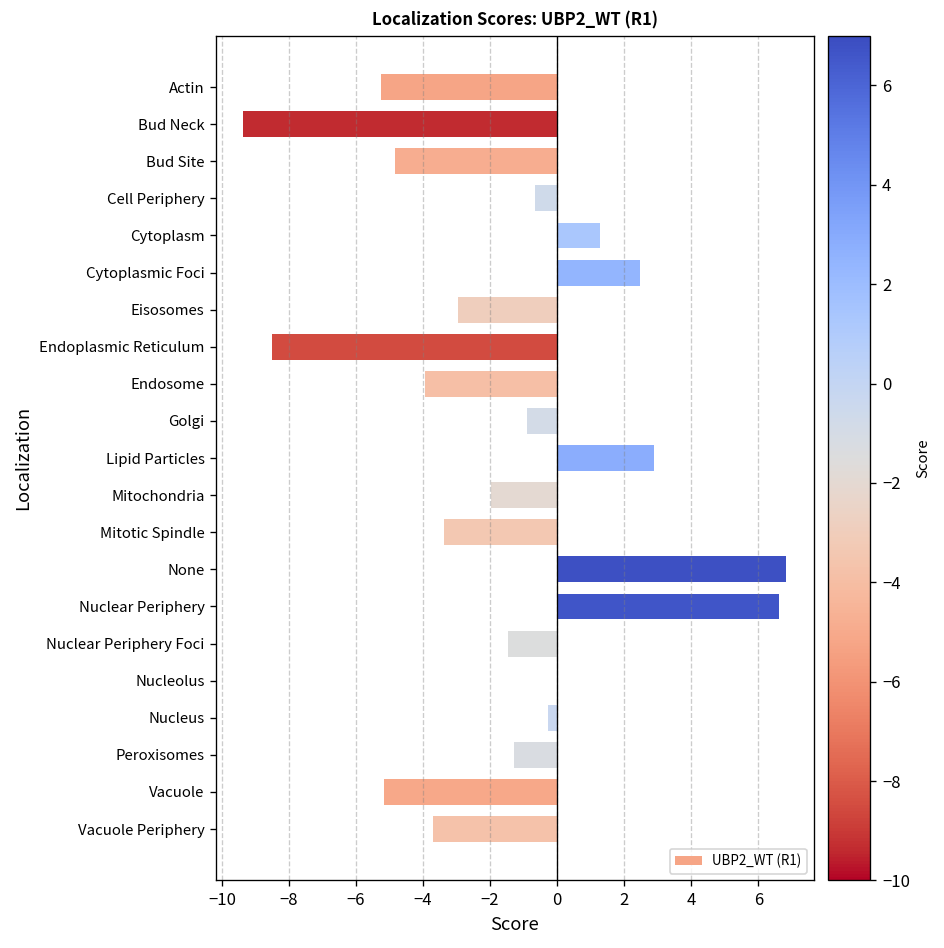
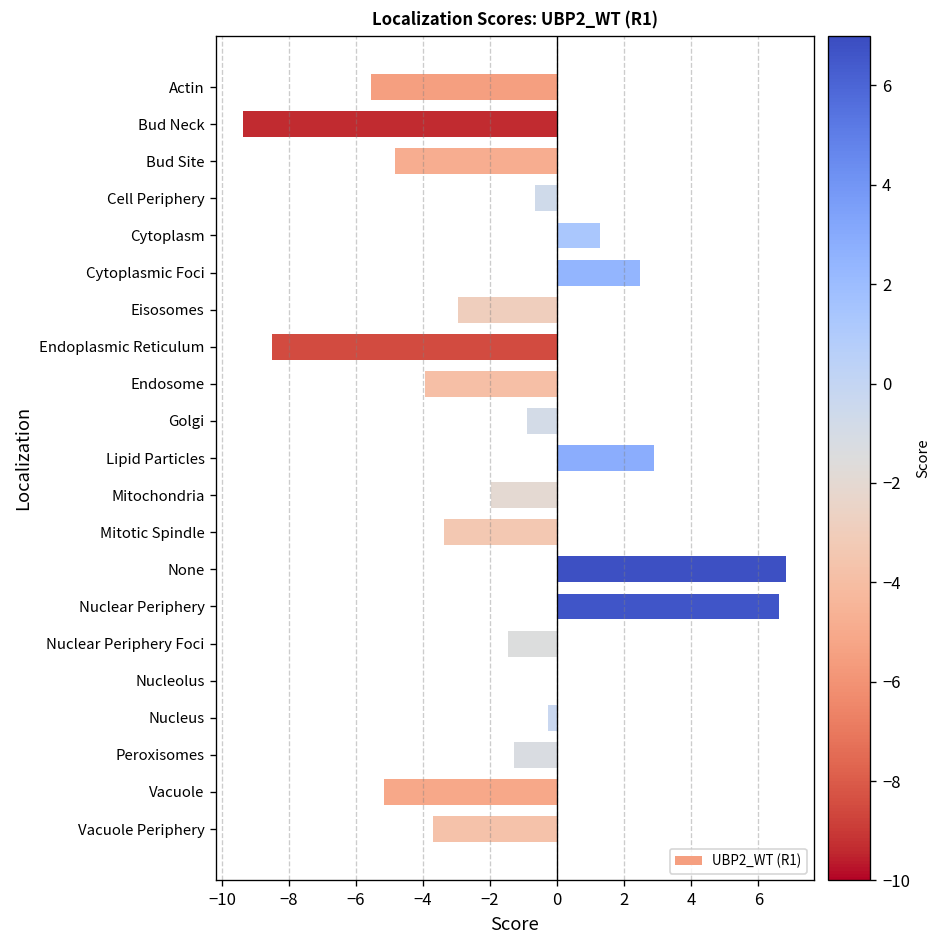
Actin: -5.3 -> -5.6
